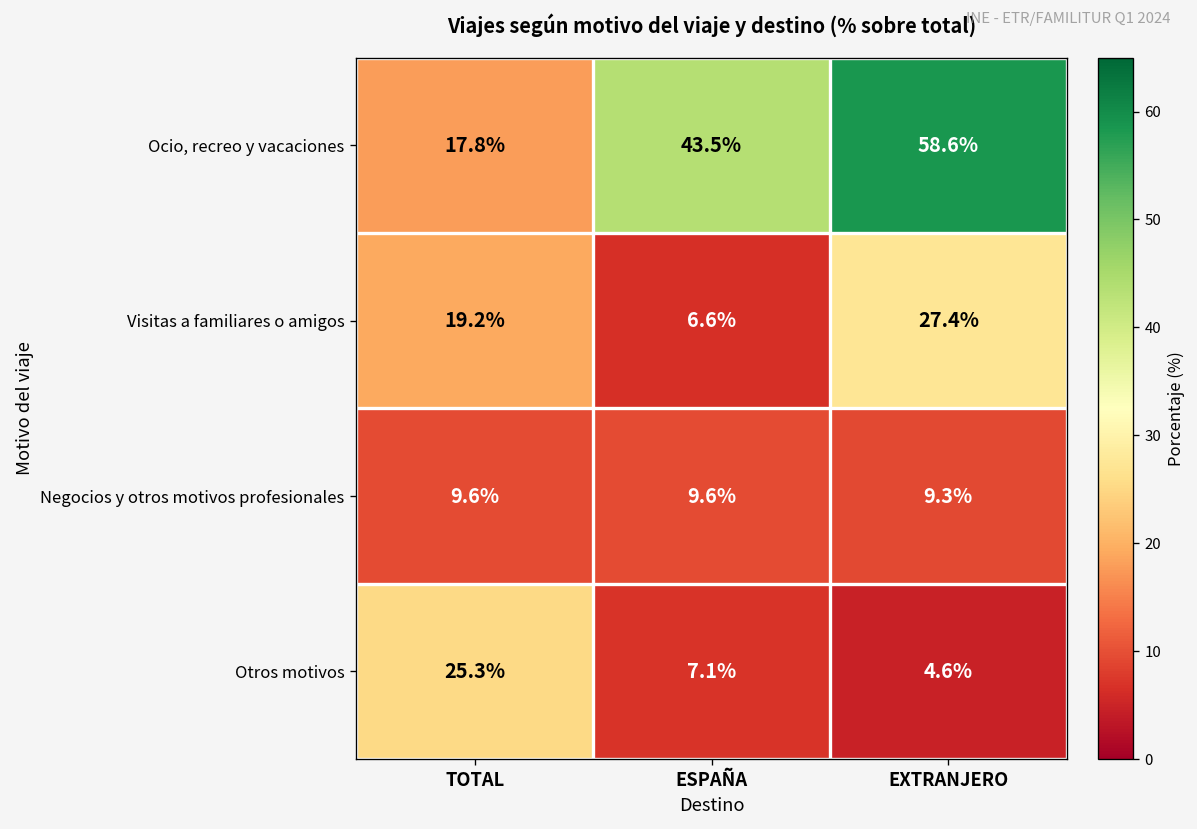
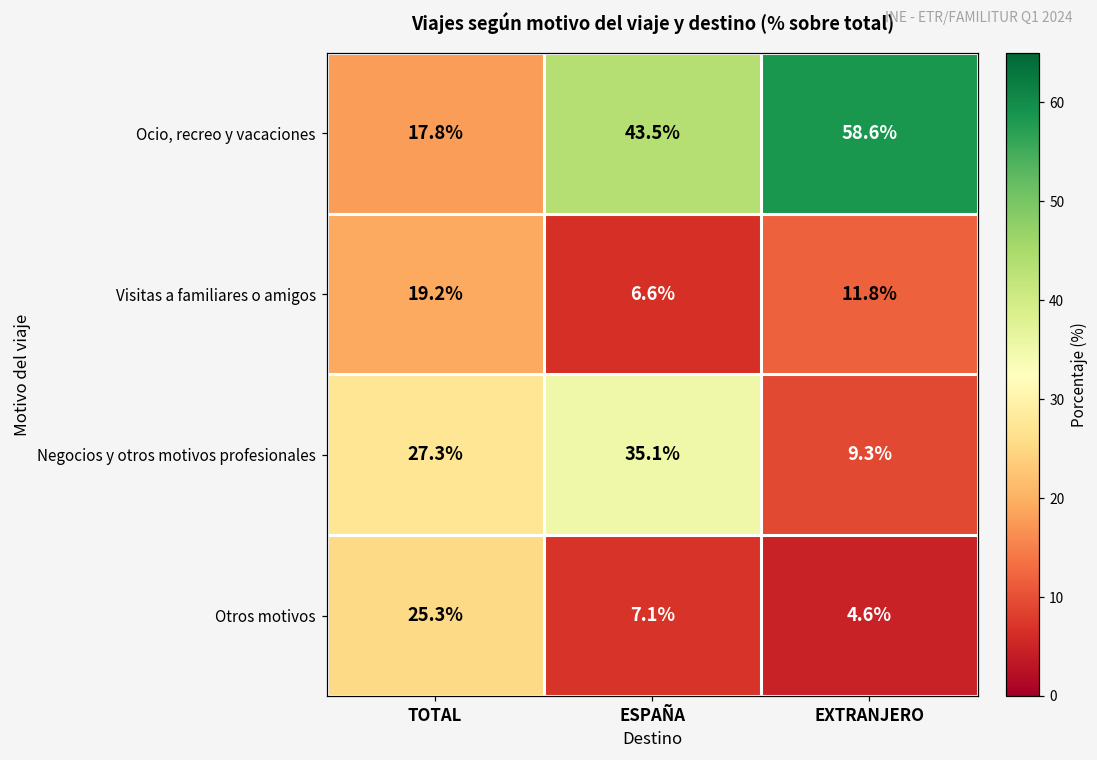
Visitas a familiares o amigos, EXTRANJERO: 27.4% -> 11.8%
Negocios y otros motivos profesionales, TOTAL: 9.6% -> 27.3%
Negocios y otros motivos profesionales, ESPAÑA: 9.6% -> 35.1%
